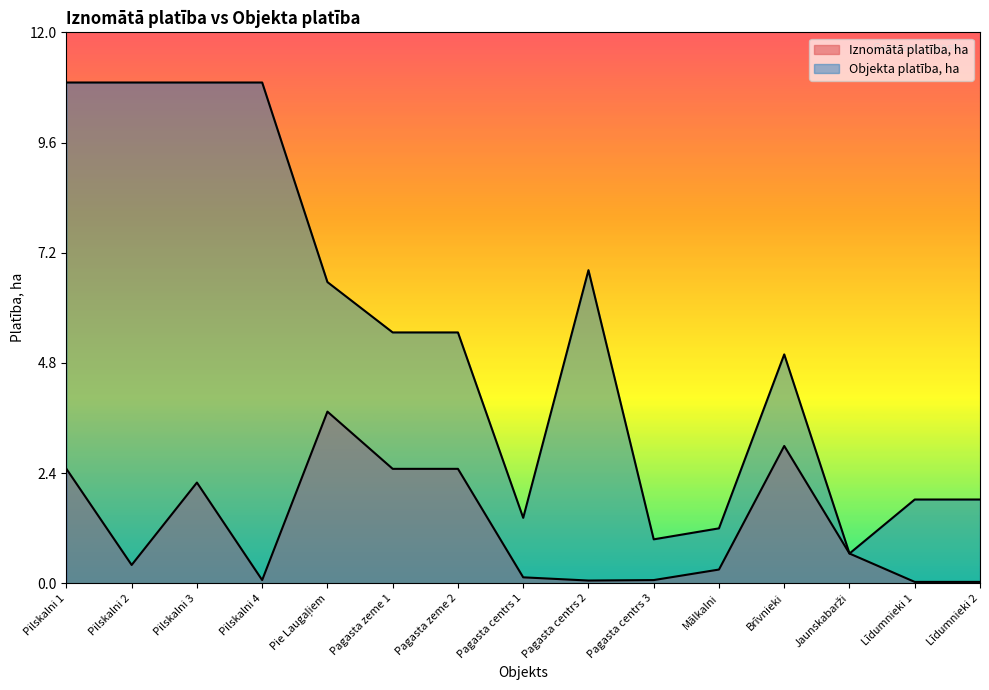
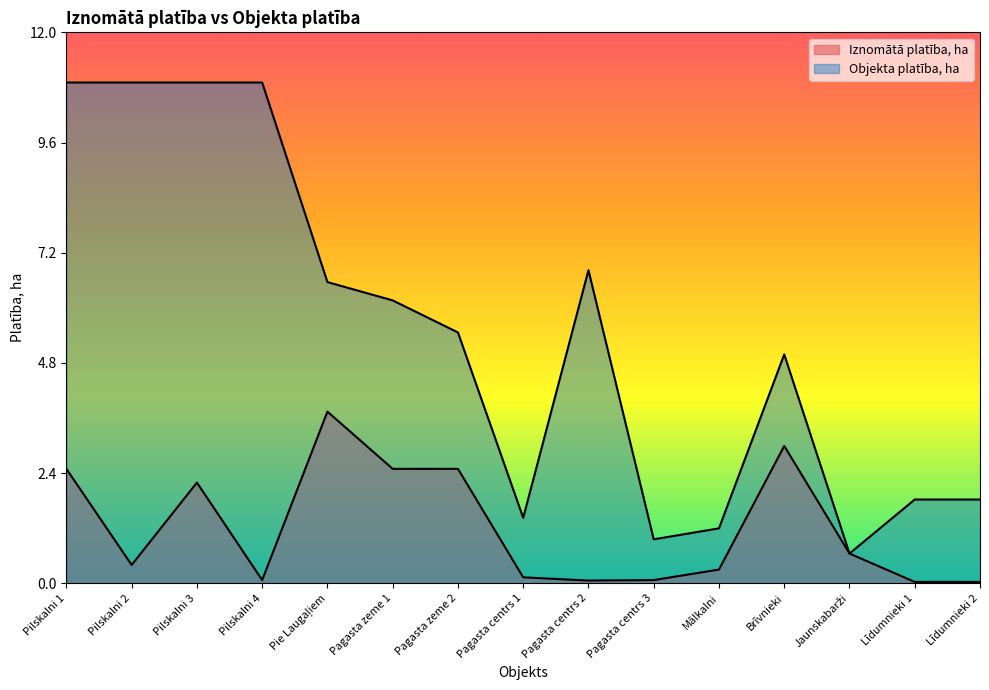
Objekta platība, ha, Pagasta zeme 1: 5.5 -> 6.2
